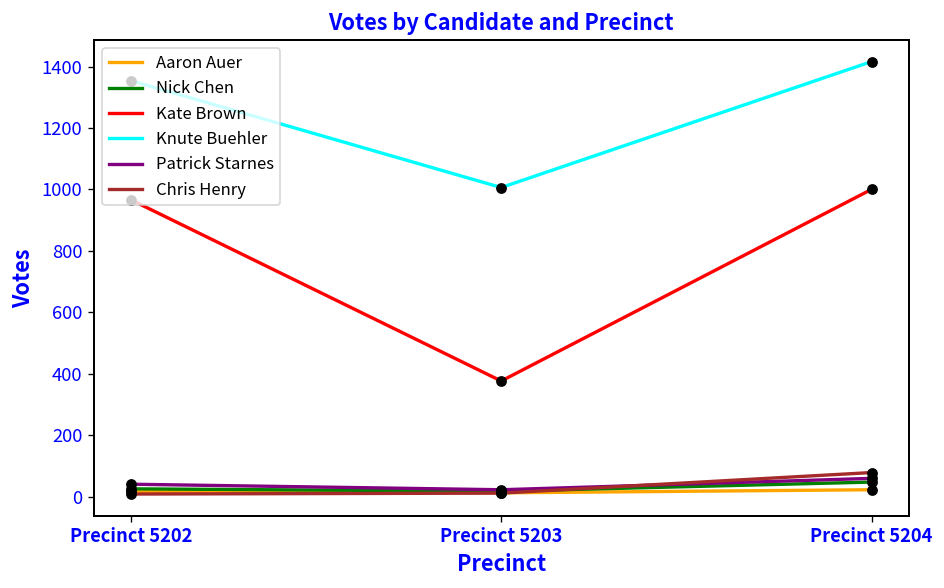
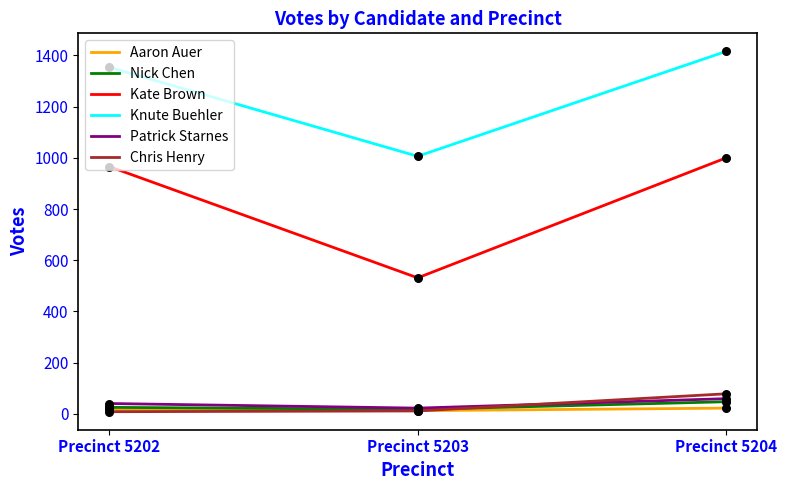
Kate Brown, Precinct 5203: 380 -> 530
